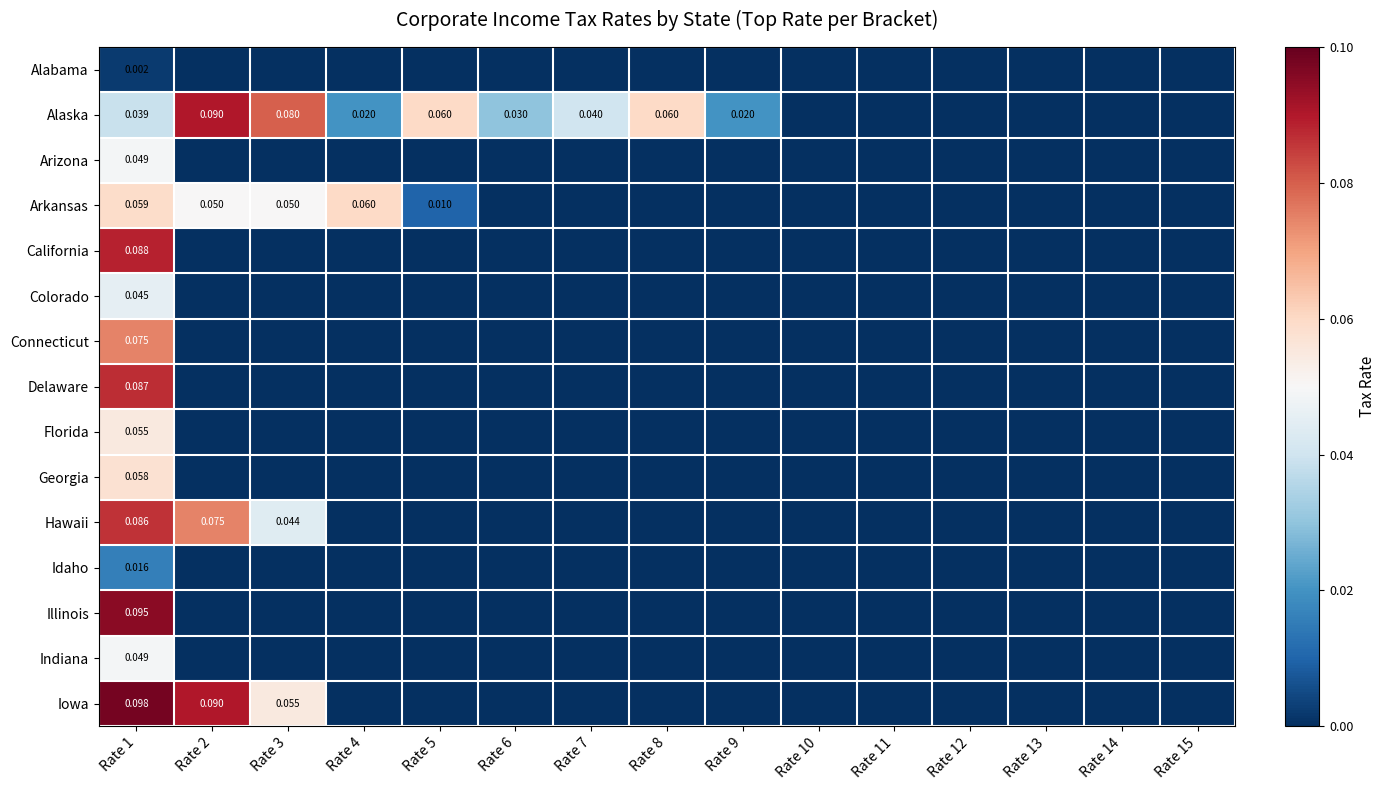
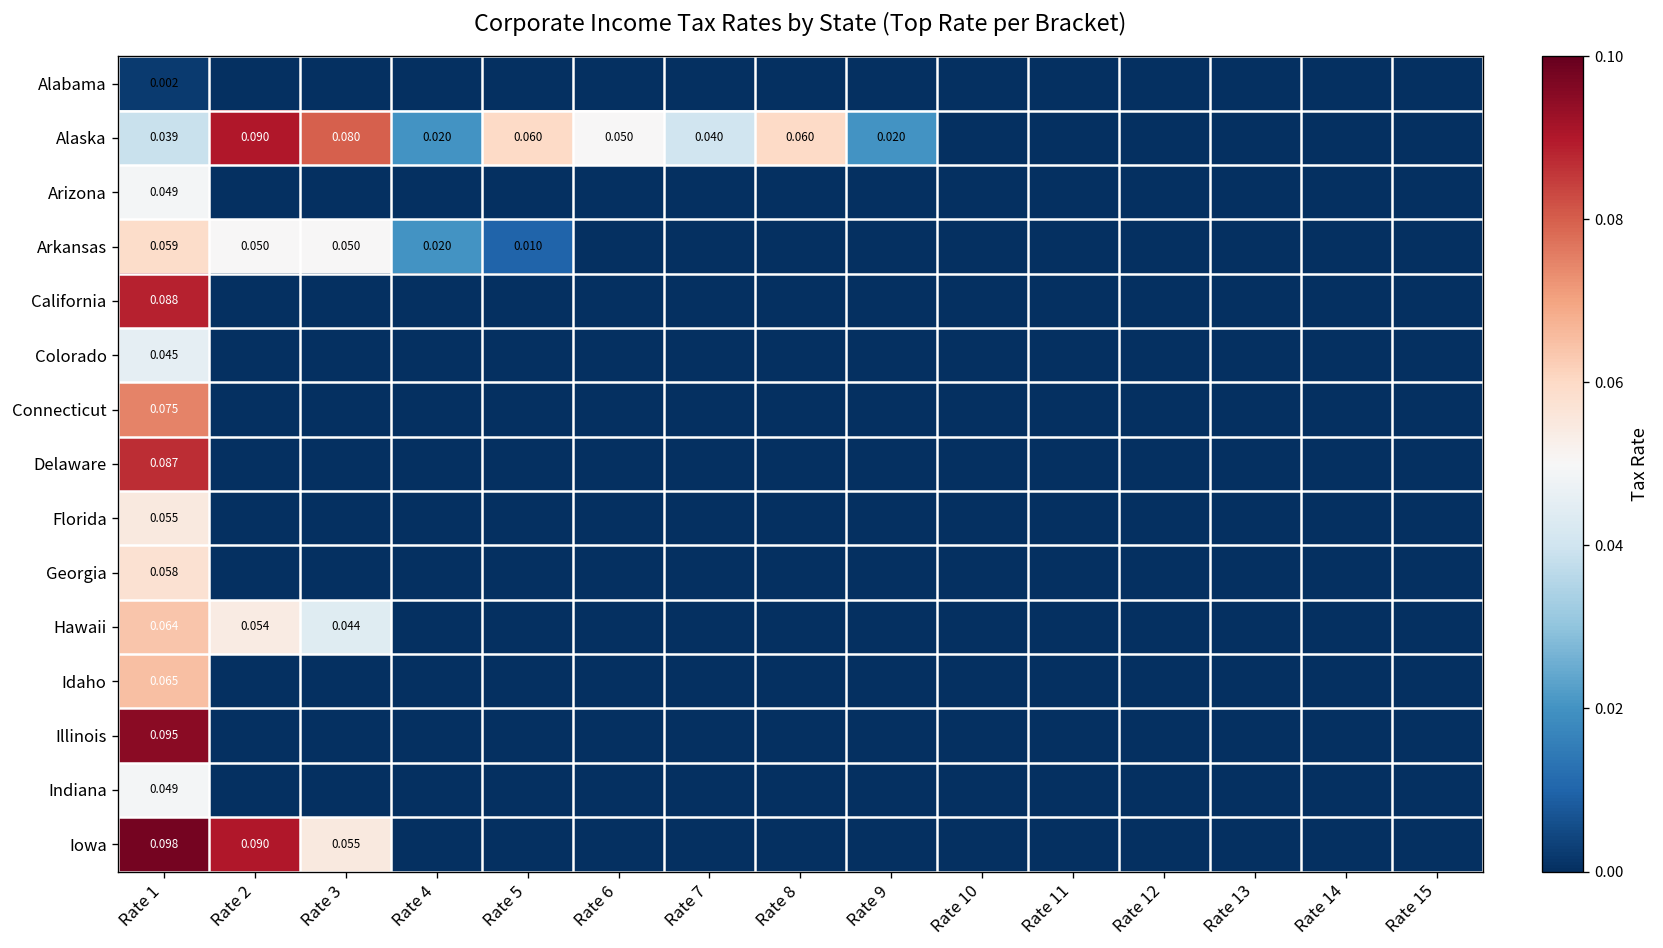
Alaska, Rate 6: 0.030 -> 0.050
Arkansas, Rate 4: 0.060 -> 0.020
Hawaii, Rate 1: 0.086 -> 0.064
Hawaii, Rate 2: 0.075 -> 0.054
Idaho, Rate 1: 0.016 -> 0.065
